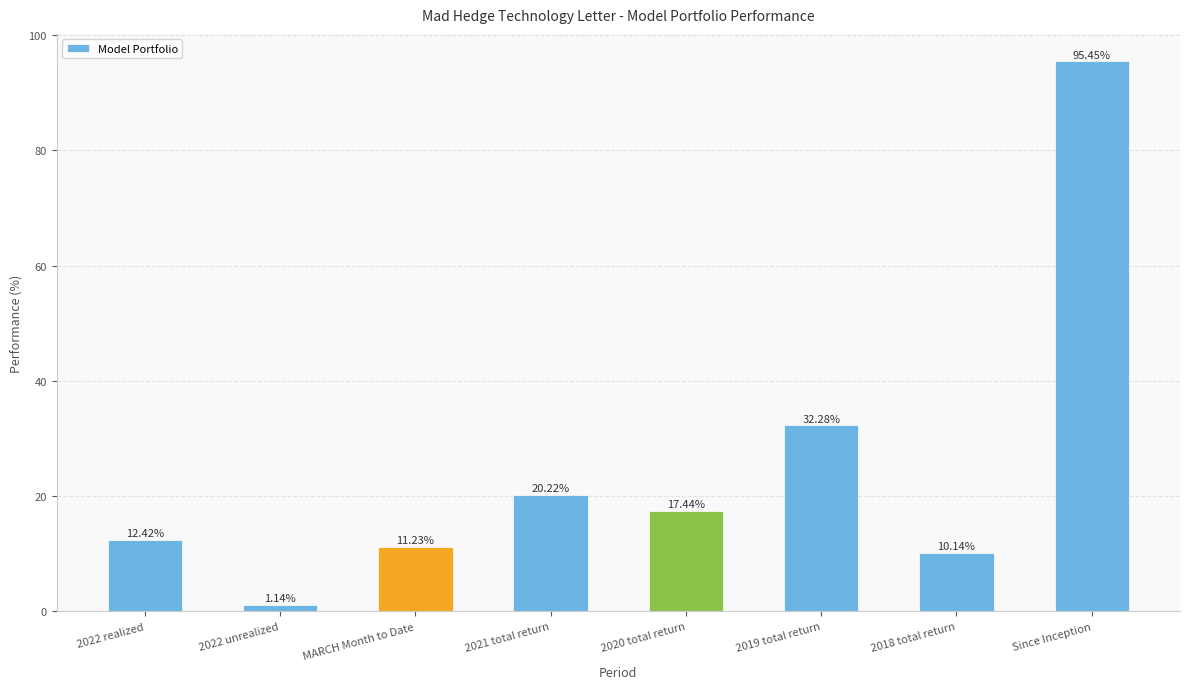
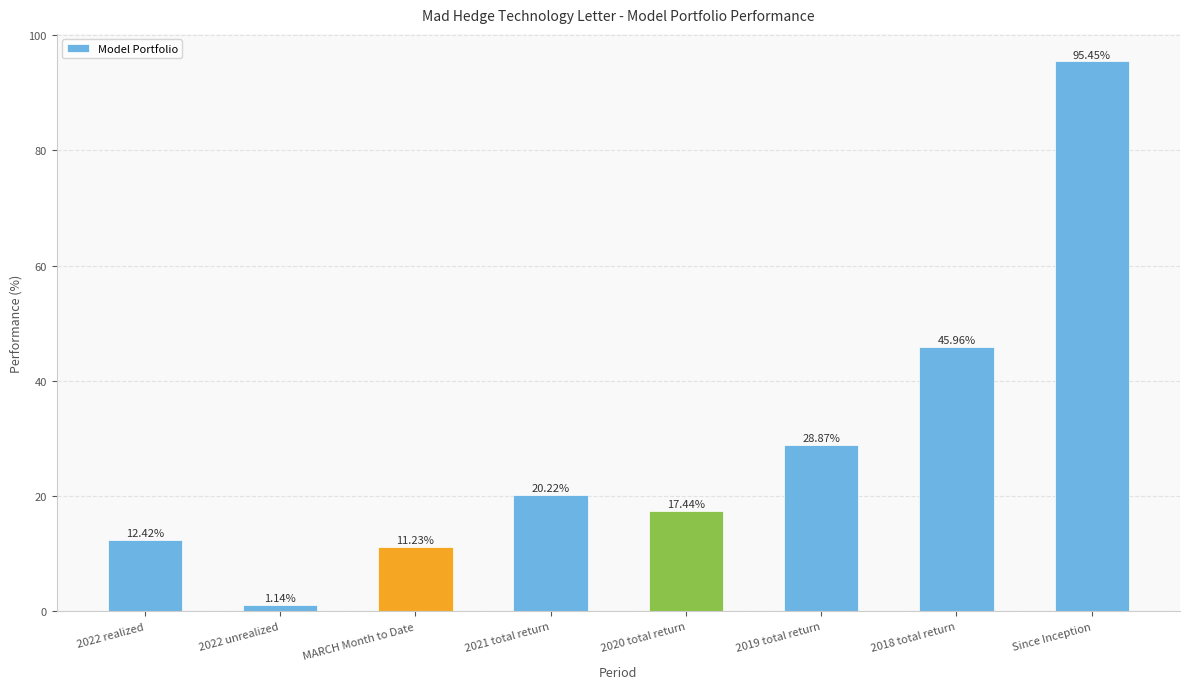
2019 total return: 32.28% -> 28.87%
2018 total return: 10.14% -> 45.96%
